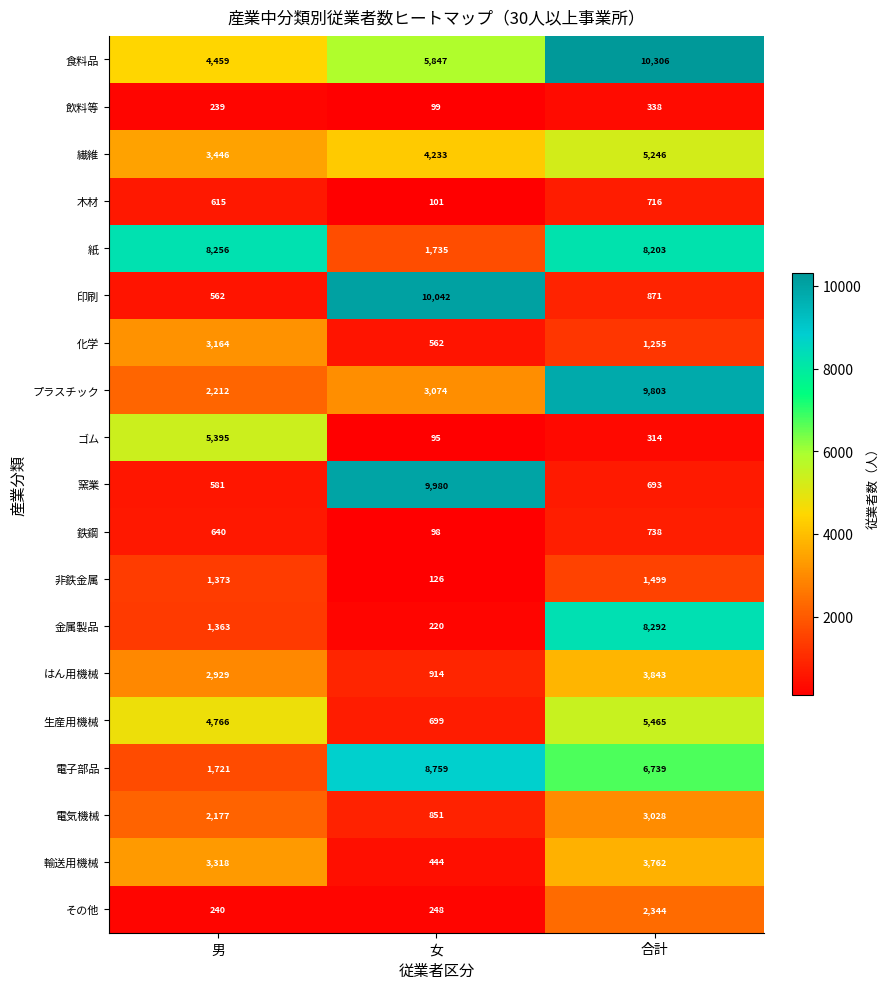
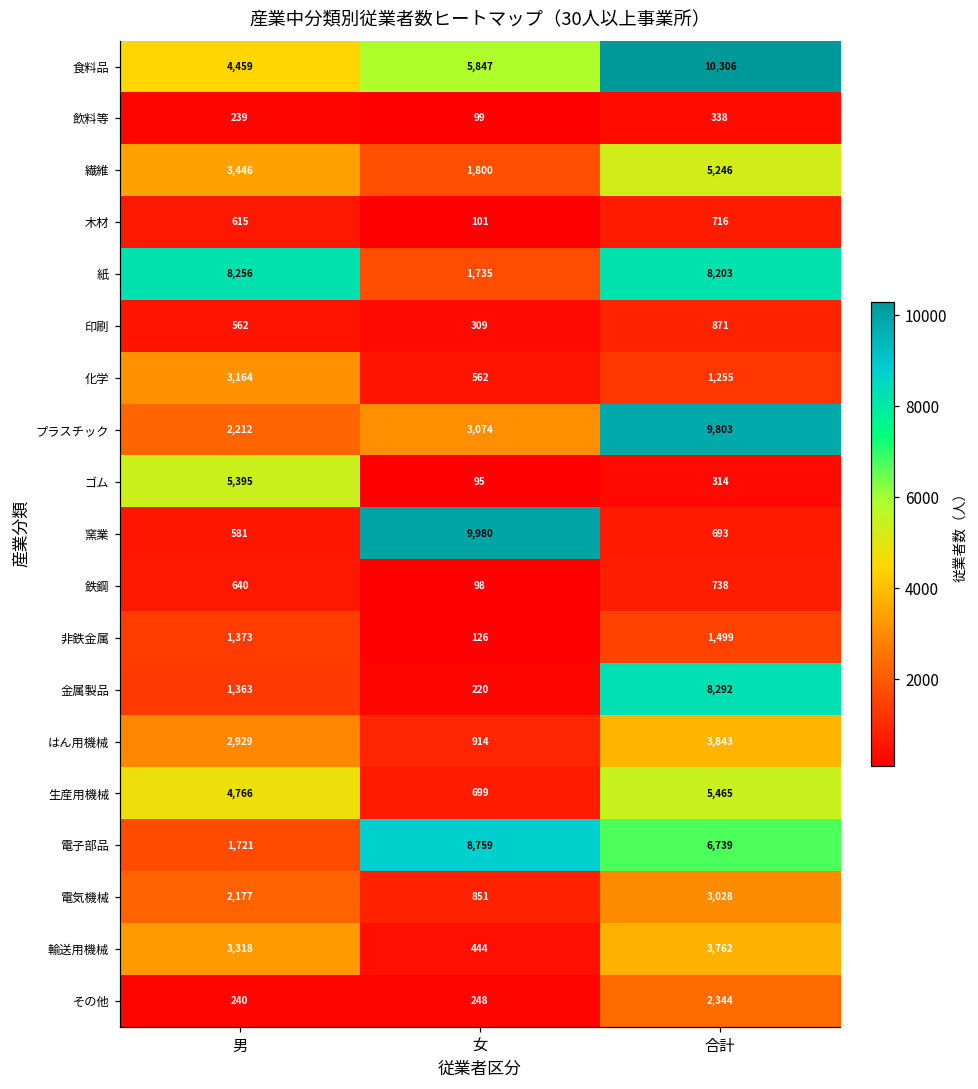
繊維, 女: 4,233 -> 1,800
印刷, 女: 10,042 -> 309
